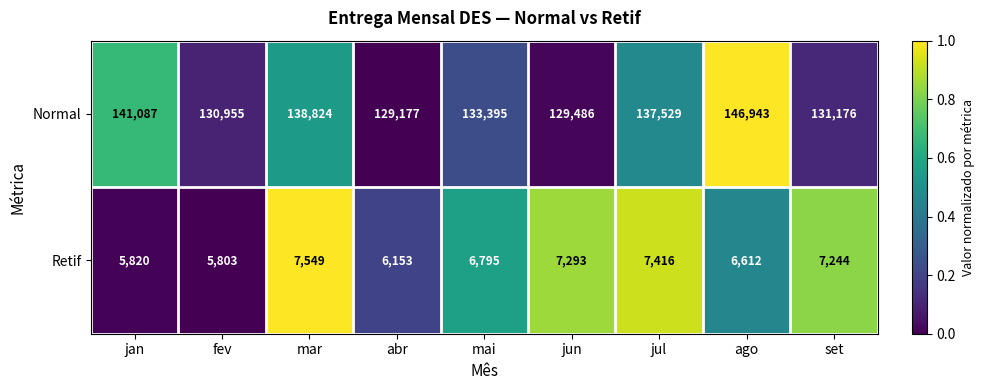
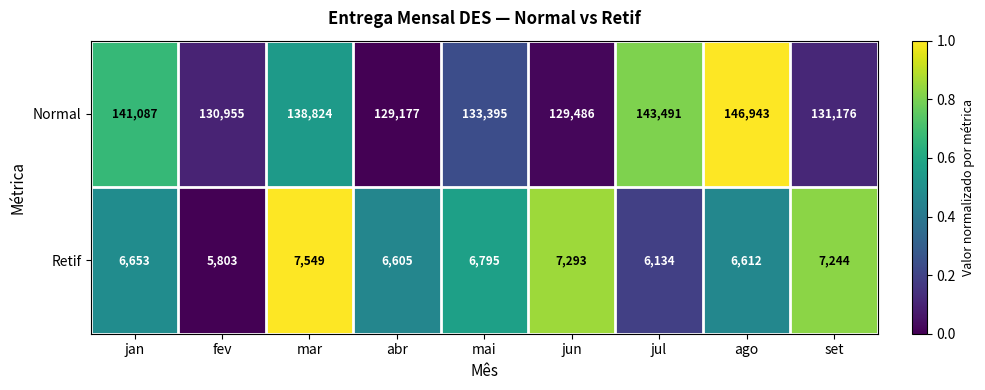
Normal, jul: 137,529 -> 143,491
Retif, jan: 5,820 -> 6,653
Retif, abr: 6,153 -> 6,605
Retif, jul: 7,416 -> 6,134
